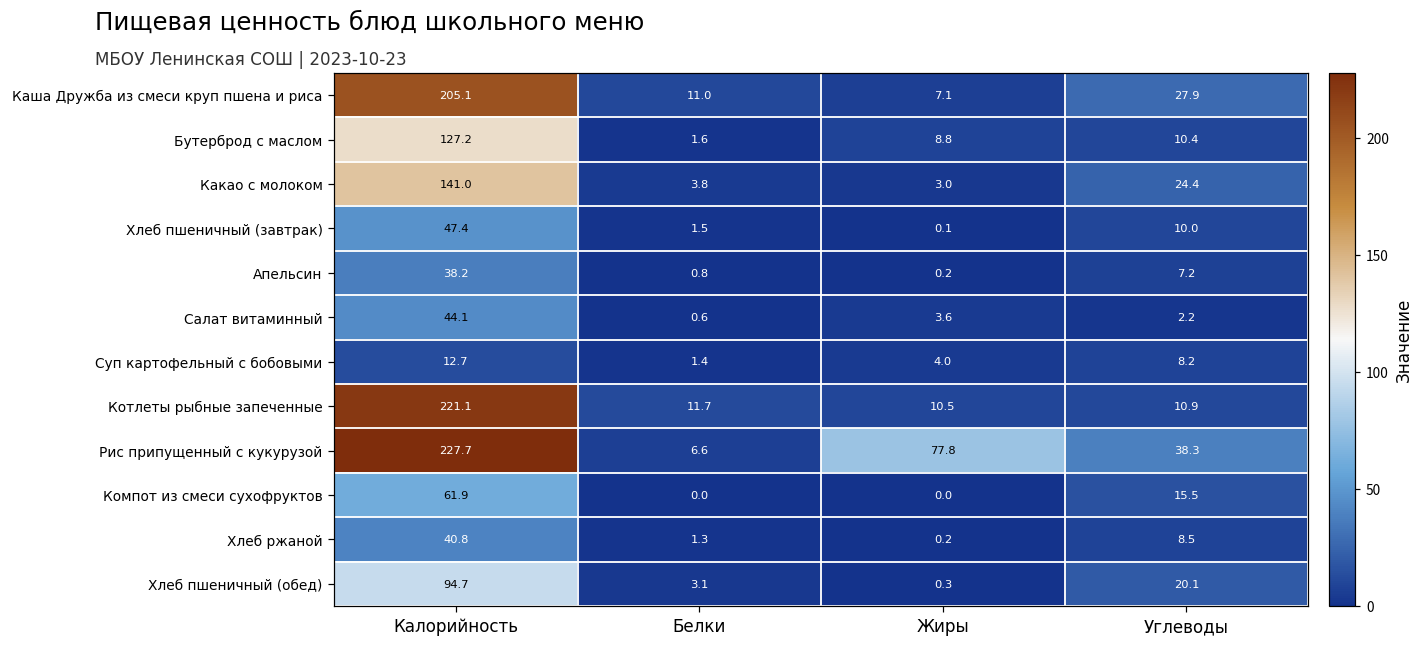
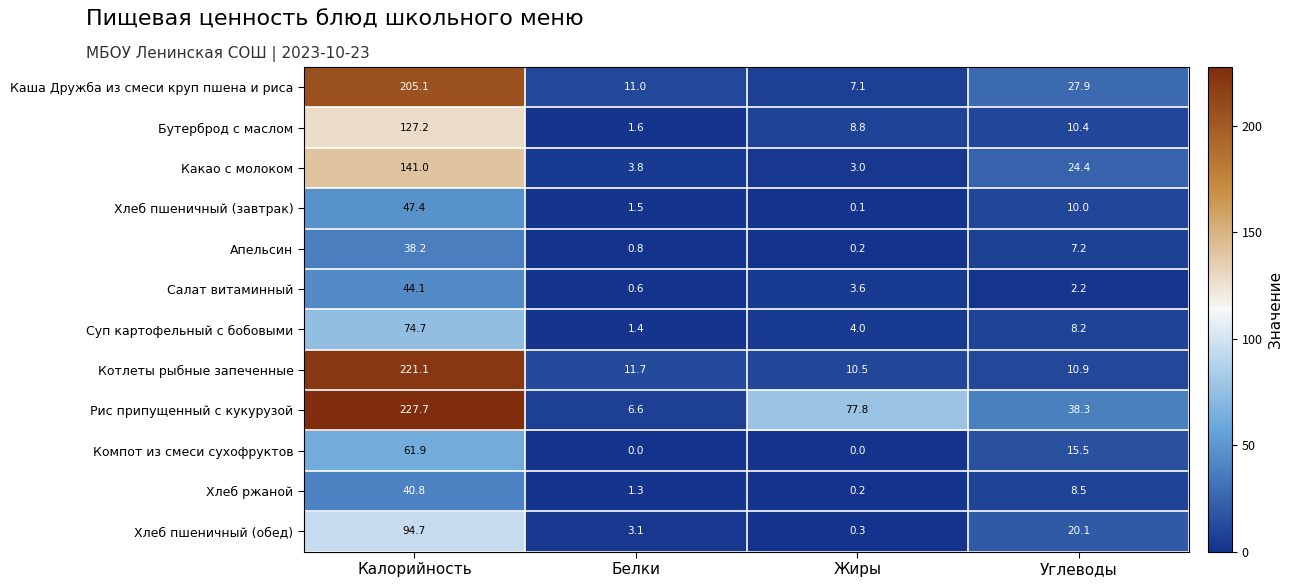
Суп картофельный с бобовыми, Калорийность: 12.7 -> 74.7
